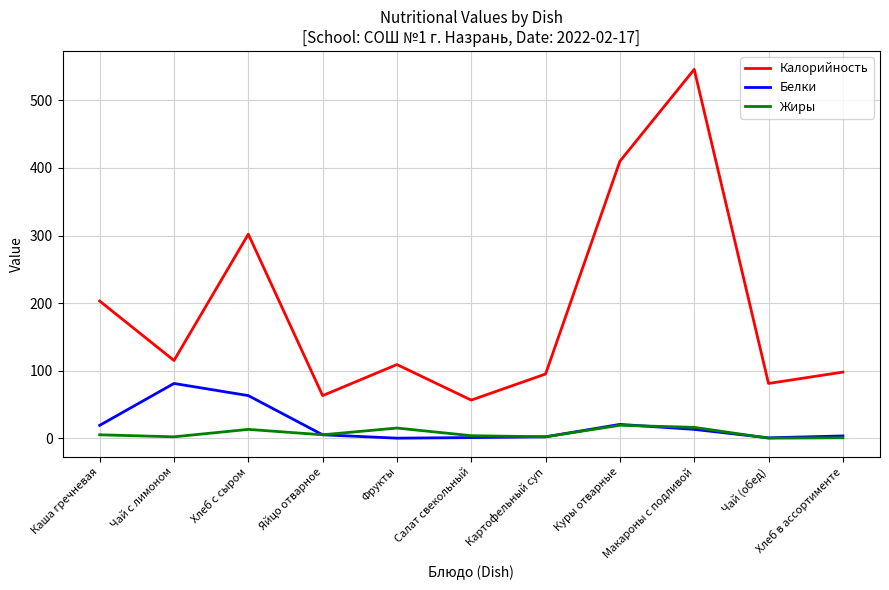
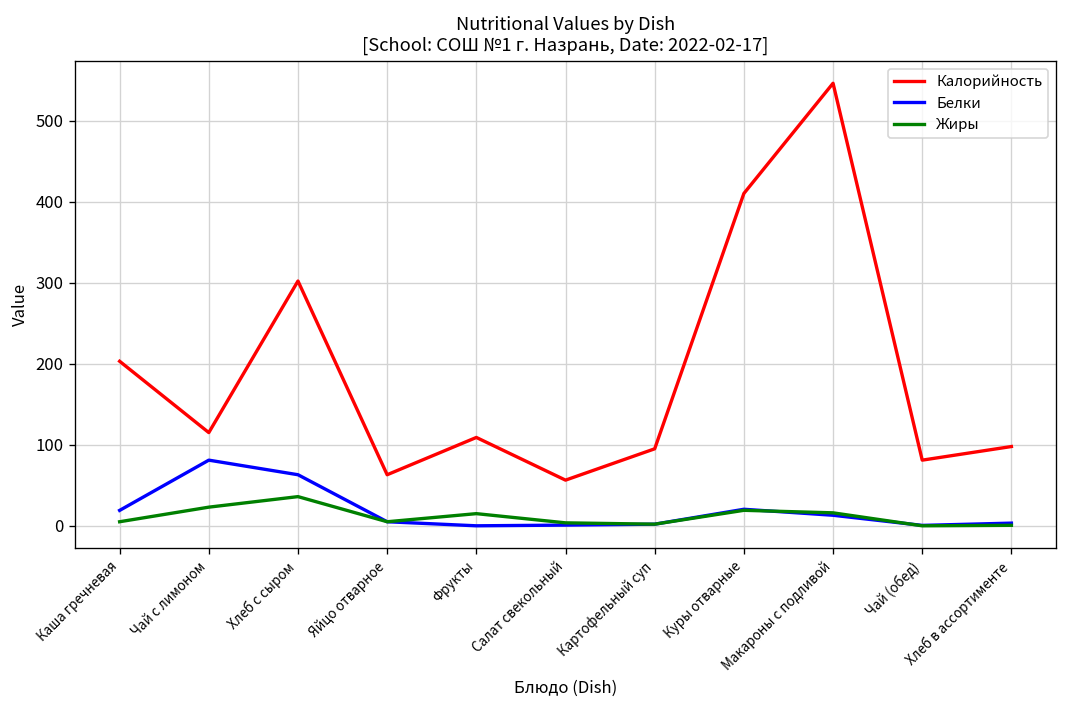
Жиры, Чай с лимоном: 0 -> 20
Жиры, Хлеб с сыром: 10 -> 40
